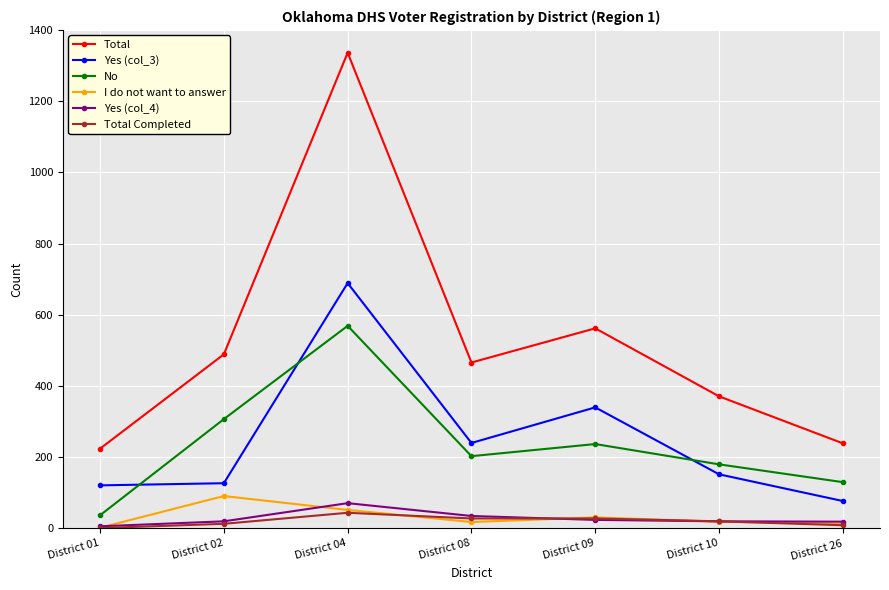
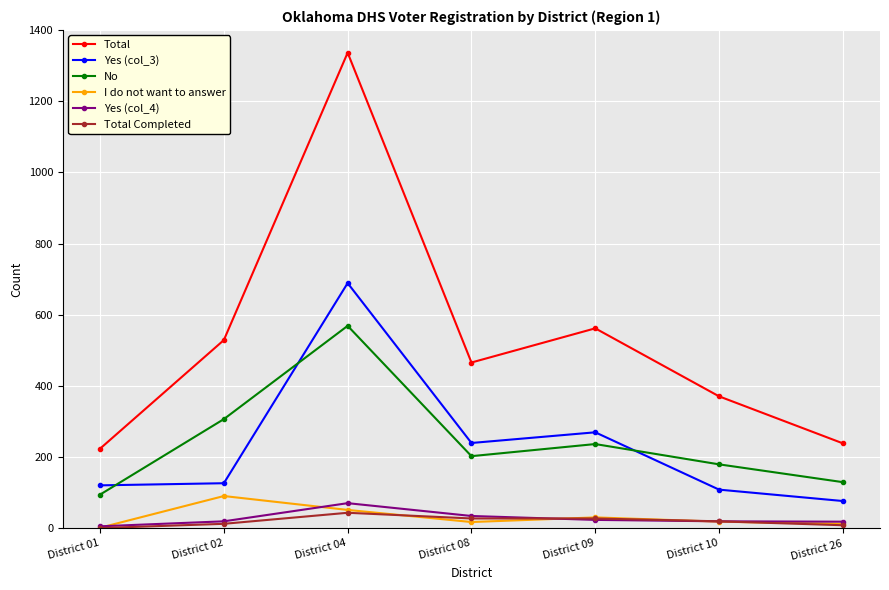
No, District 01: 40 -> 100
Total, District 02: 490 -> 530
Yes (col_3), District 09: 340 -> 270
Yes (col_3), District 10: 150 -> 110
